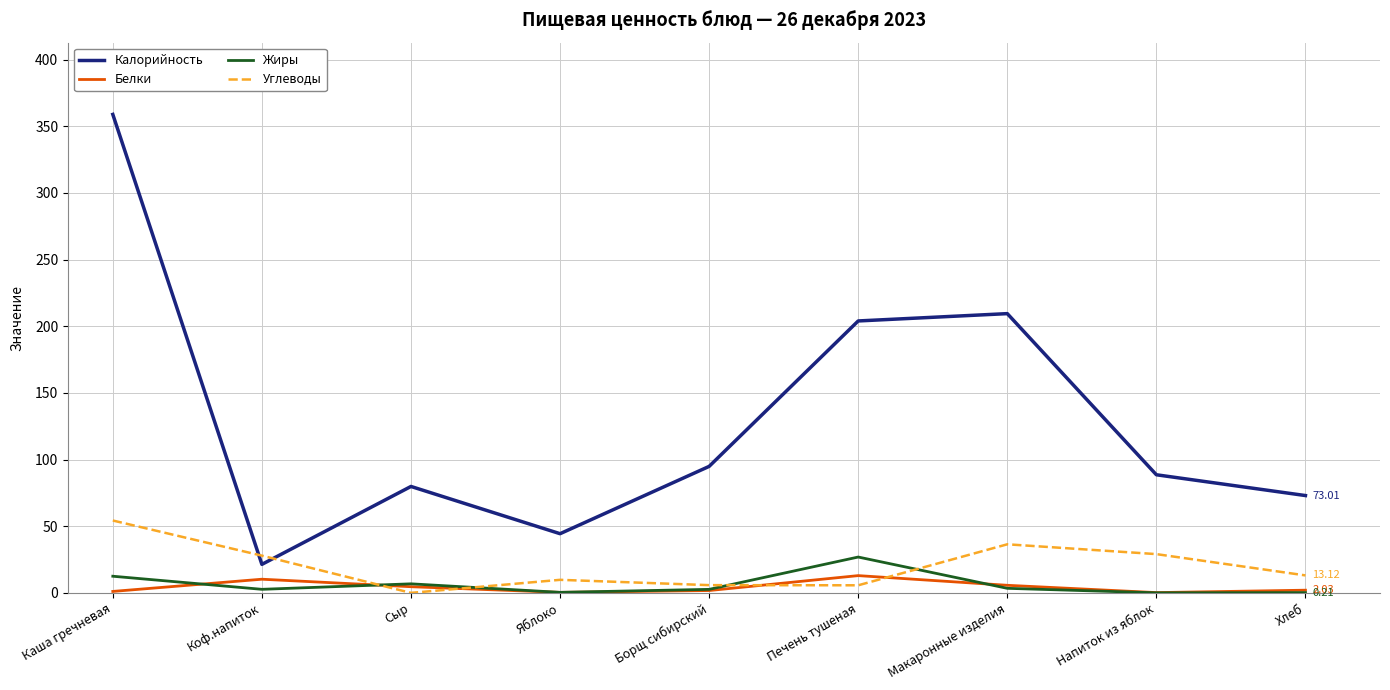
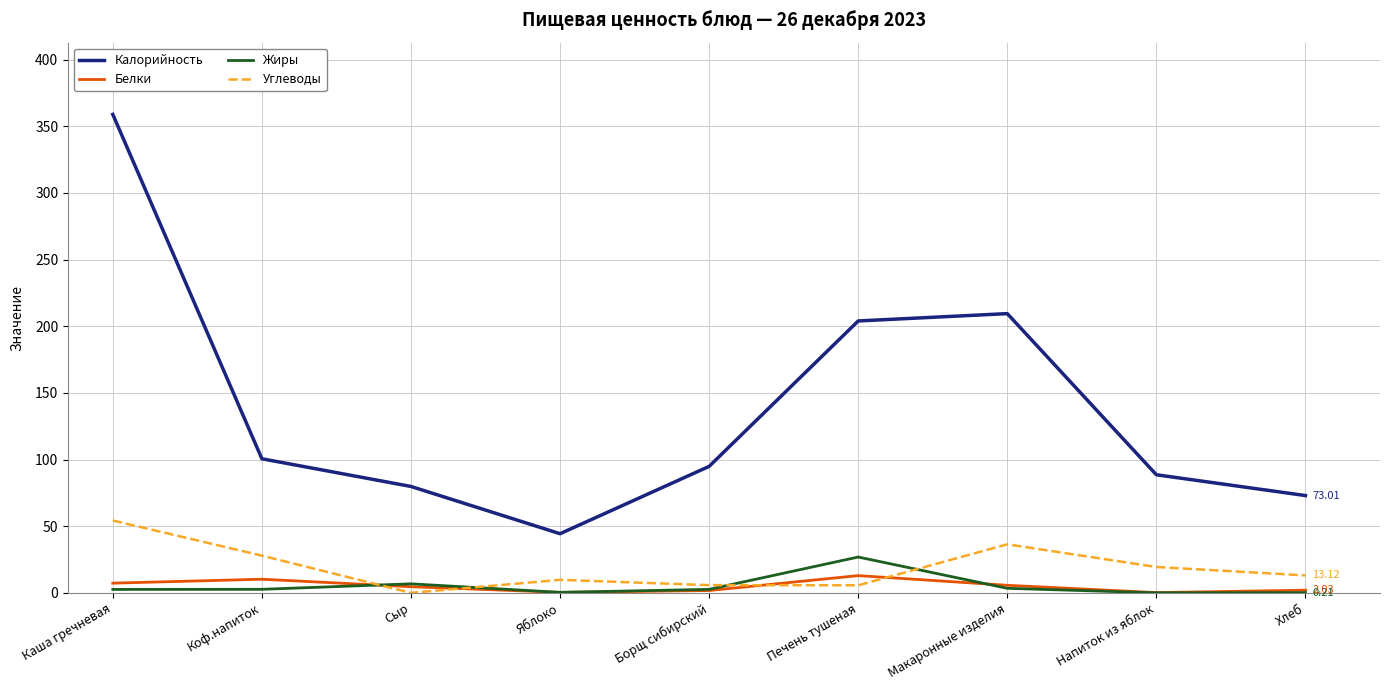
Белки, Каша гречневая: 1 -> 7
Жиры, Каша гречневая: 13 -> 3
Калорийность, Коф.напиток: 21 -> 101
Углеводы, Напиток из яблок: 29 -> 19
